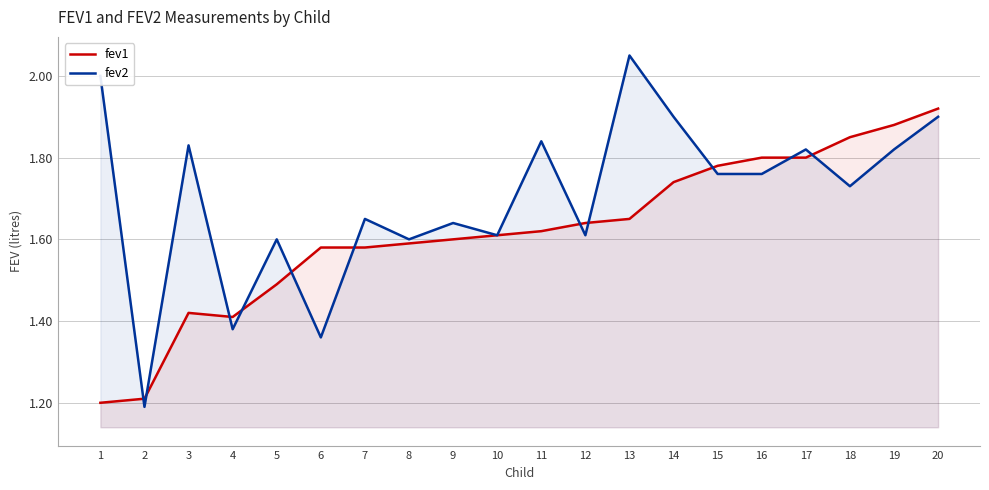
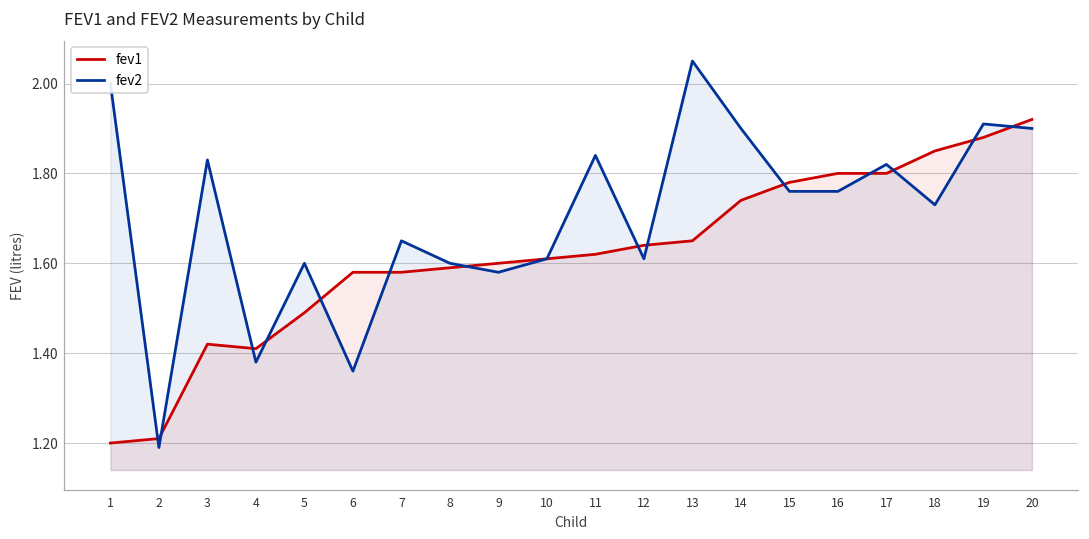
fev2, 9: 1.64 -> 1.58
fev2, 19: 1.82 -> 1.91
